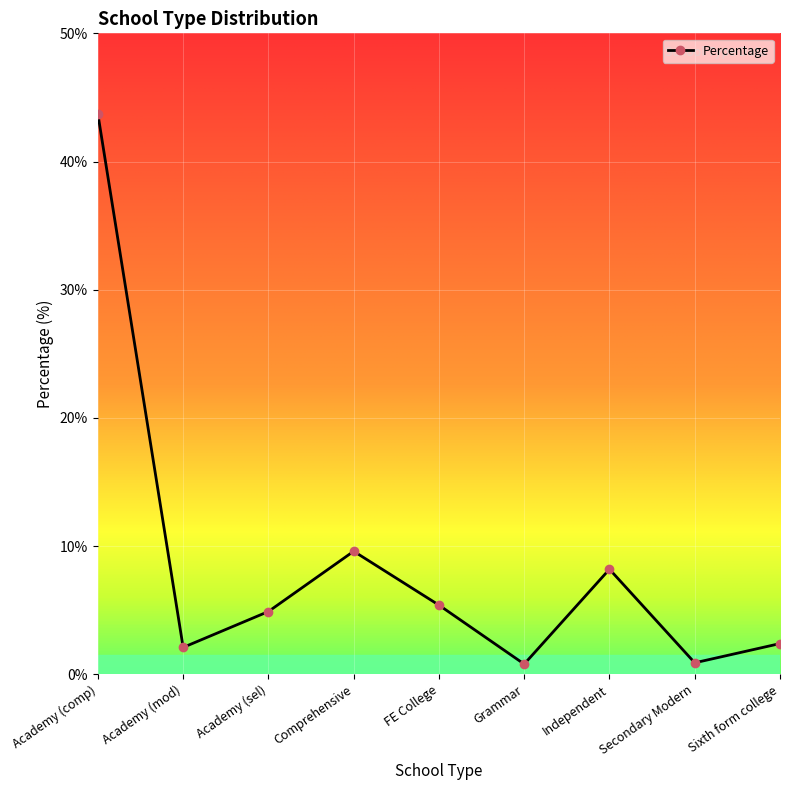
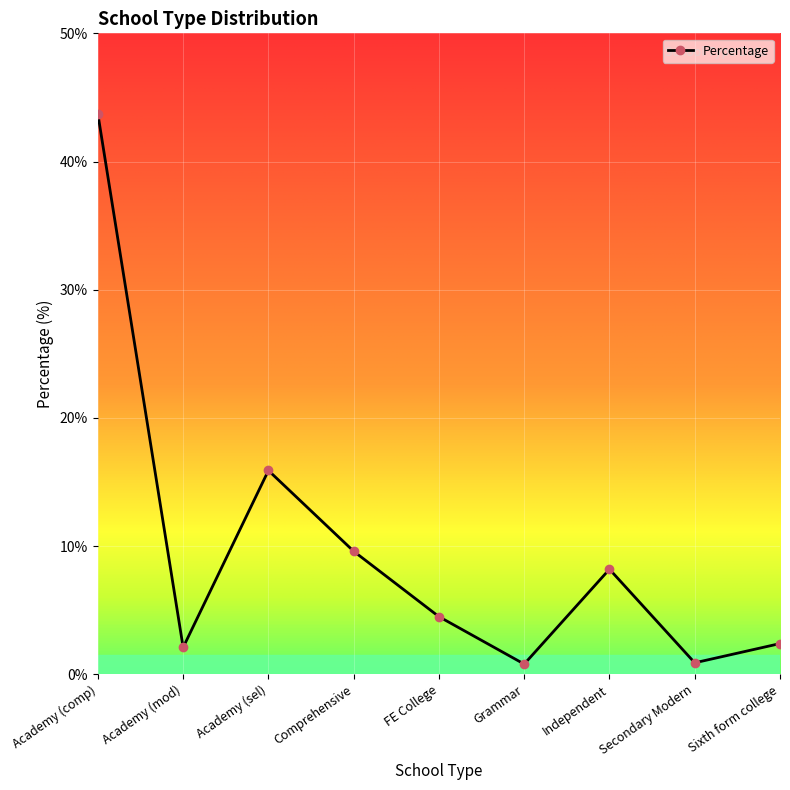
Academy (sel): 4.9% -> 15.9%
FE College: 5.4% -> 4.5%
